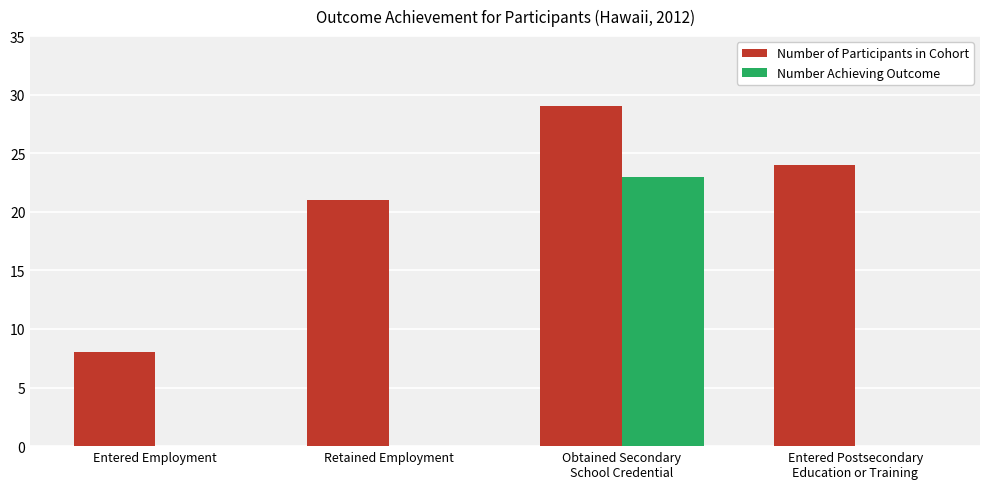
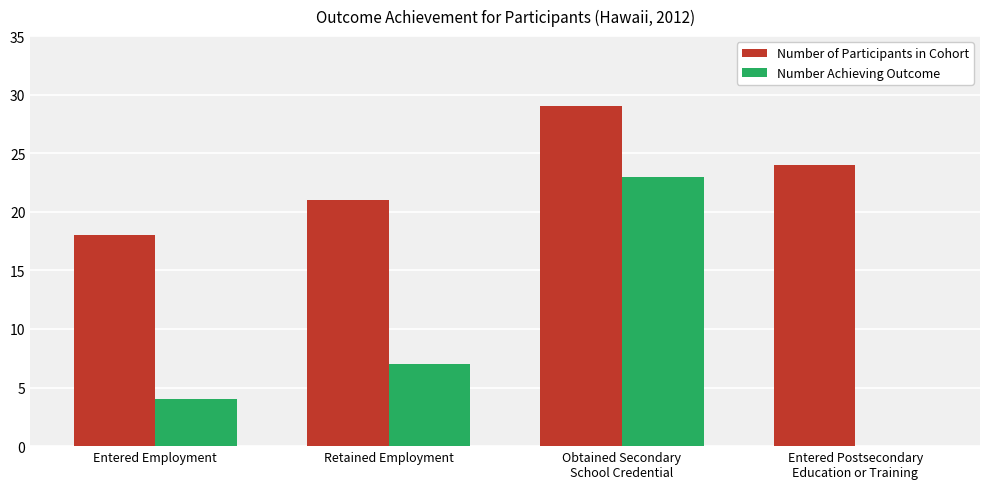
Number of Participants in Cohort, Entered Employment: 8 -> 18
Number Achieving Outcome, Entered Employment: 0 -> 4
Number Achieving Outcome, Retained Employment: 0 -> 7
